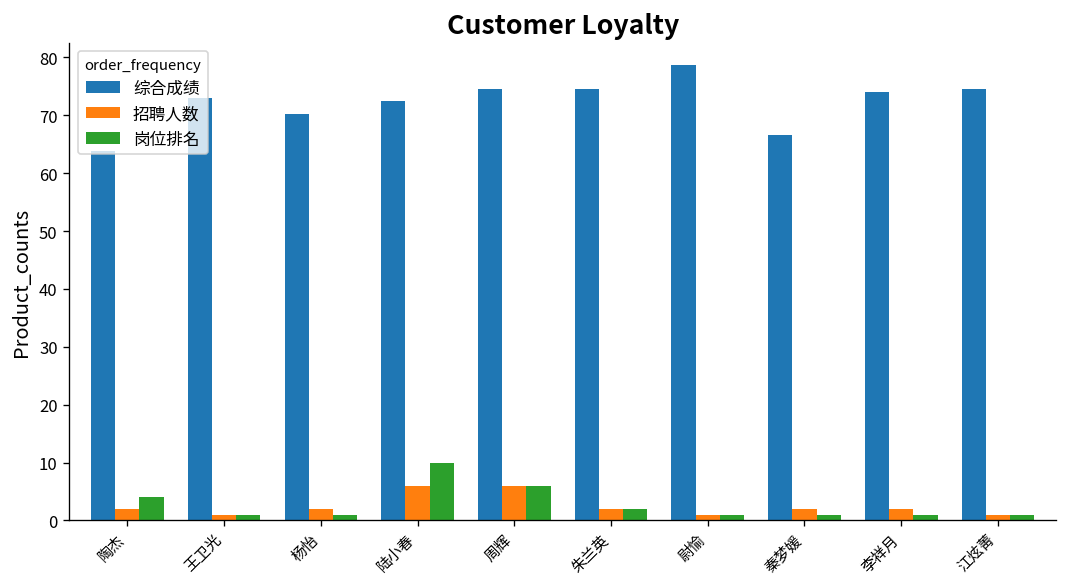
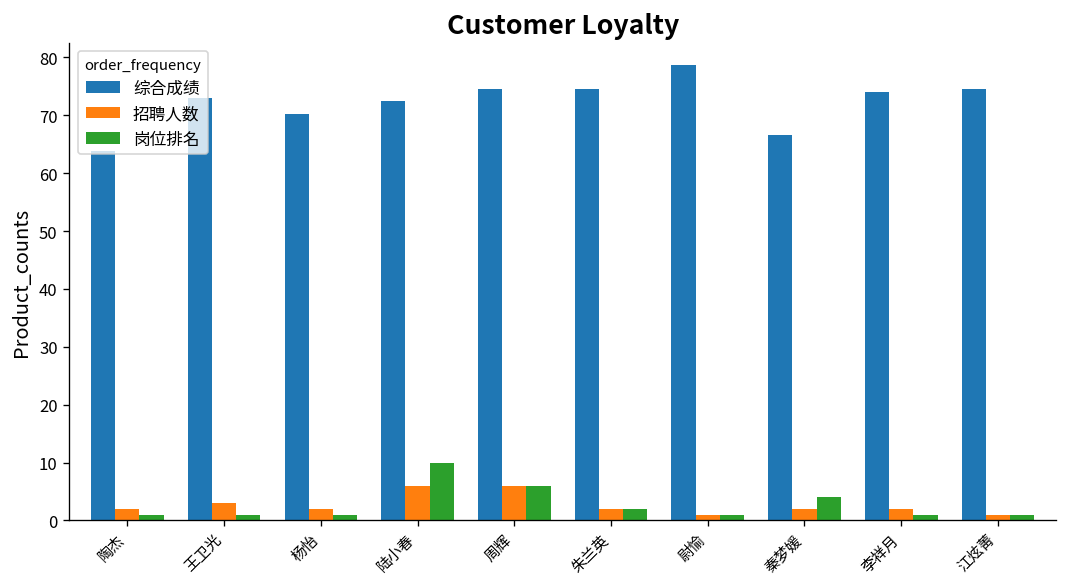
岗位排名, 陶杰: 4 -> 1
招聘人数, 王卫光: 1 -> 3
岗位排名, 秦梦媛: 1 -> 4
